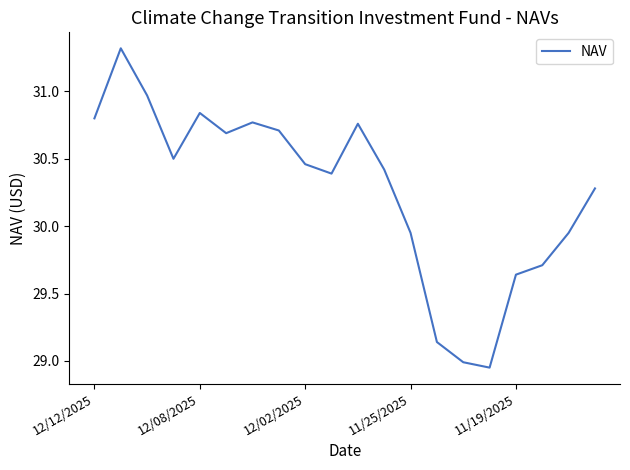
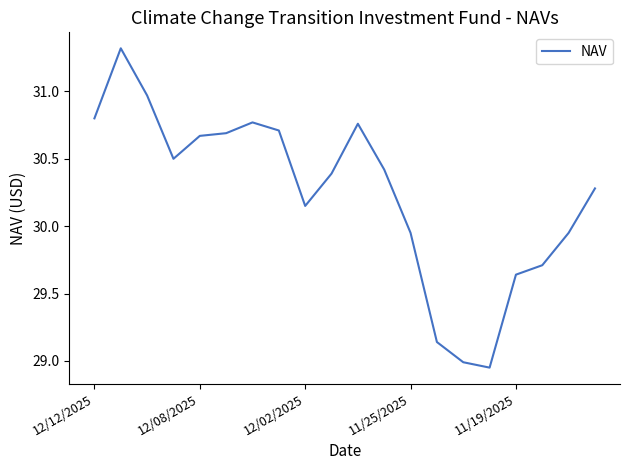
12/08/2025: 30.84 -> 30.67
12/02/2025: 30.46 -> 30.15
